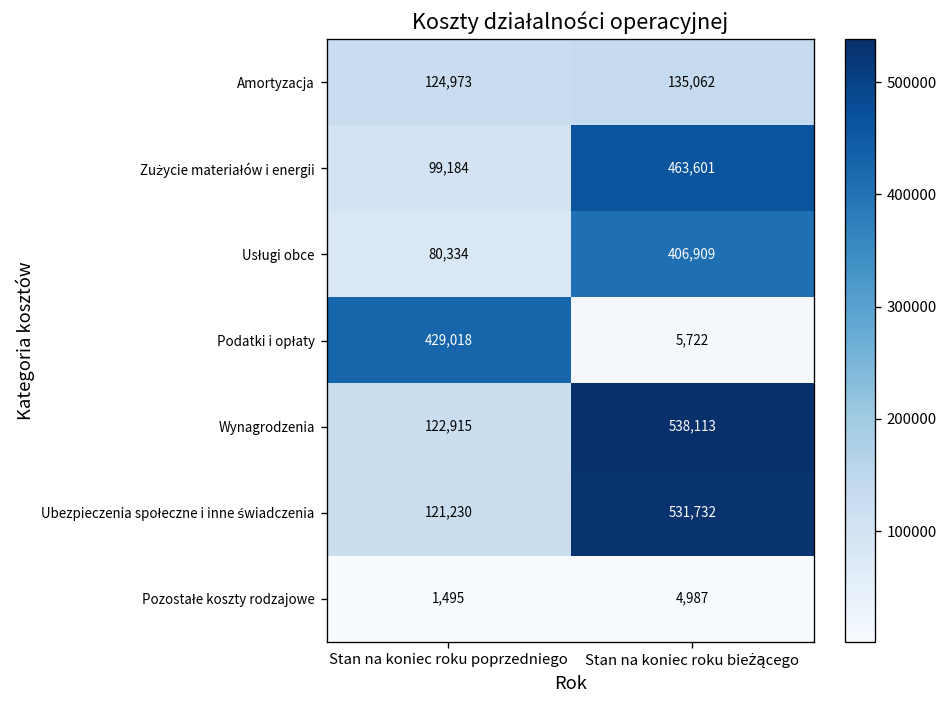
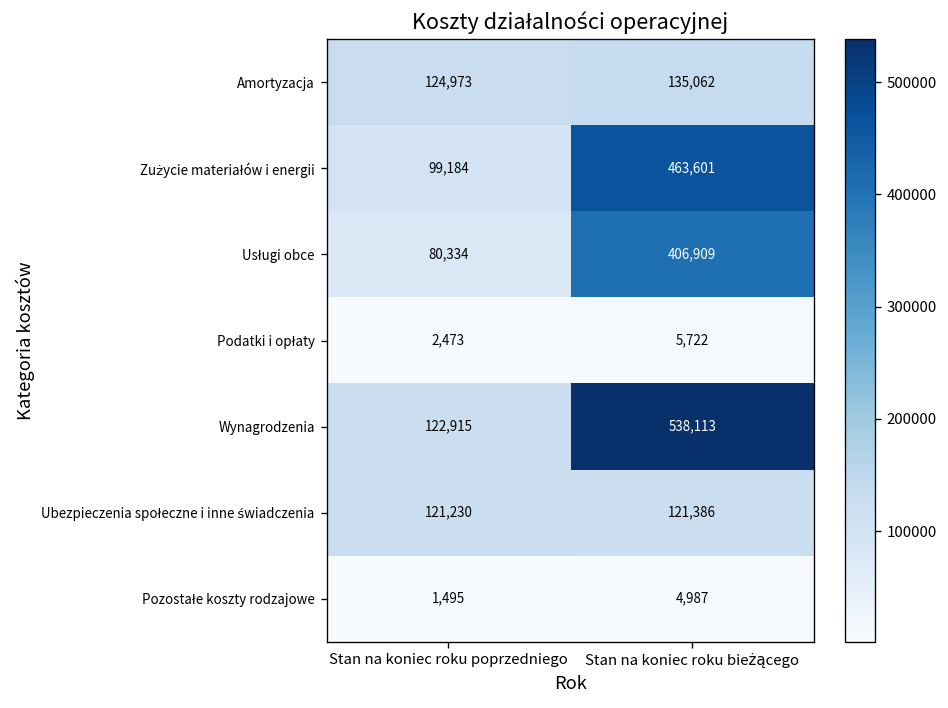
Podatki i opłaty, Stan na koniec roku poprzedniego: 429,018 -> 2,473
Ubezpieczenia społeczne i inne świadczenia, Stan na koniec roku bieżącego: 531,732 -> 121,386
